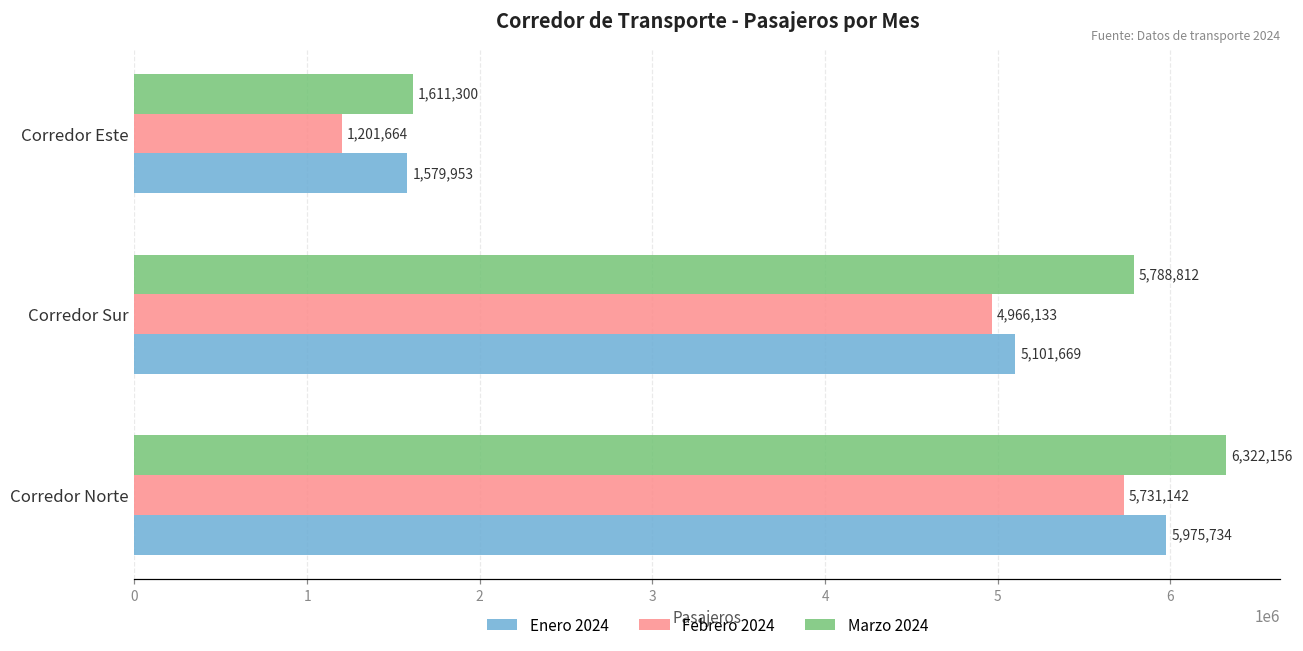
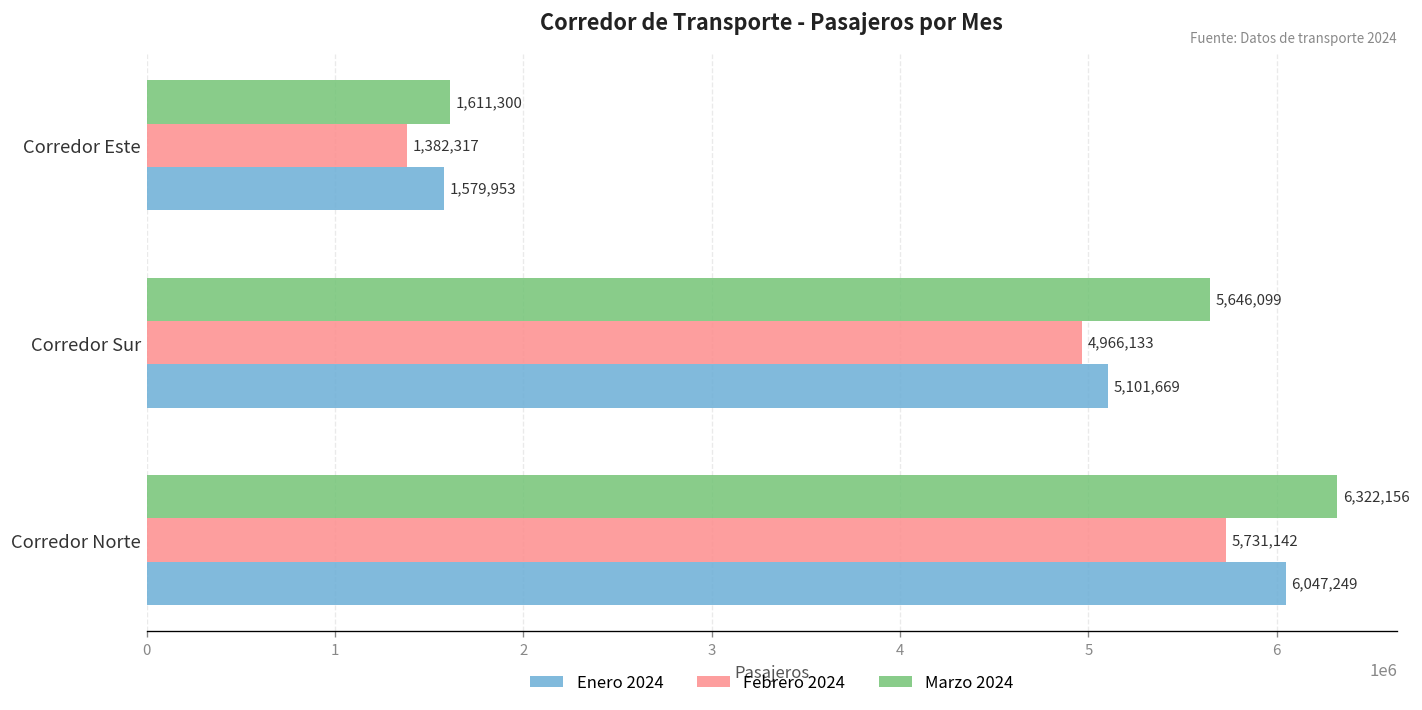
Febrero 2024, Corredor Este: 1,201,664 -> 1,382,317
Marzo 2024, Corredor Sur: 5,788,812 -> 5,646,099
Enero 2024, Corredor Norte: 5,975,734 -> 6,047,249
